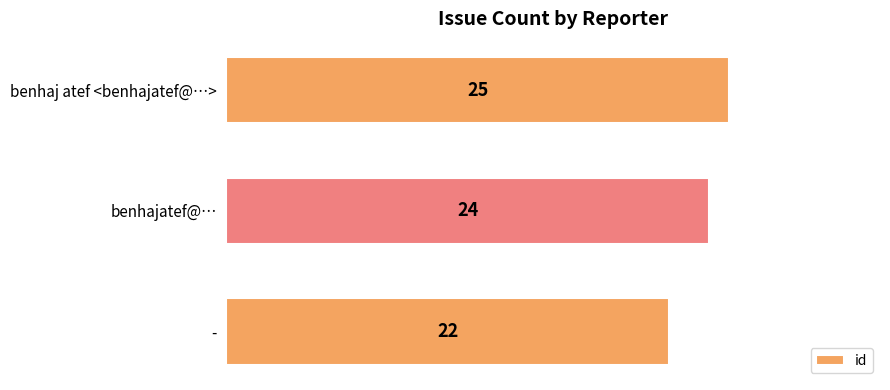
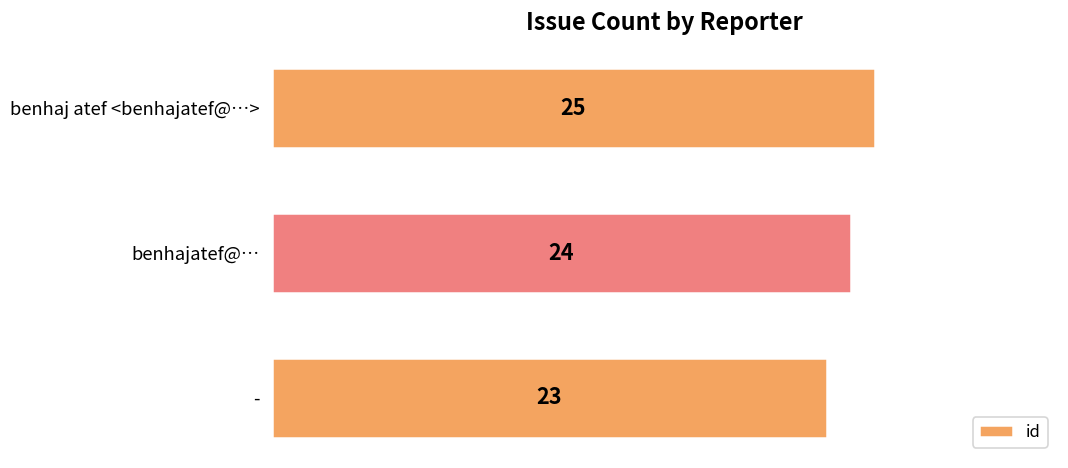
-: 22 -> 23
